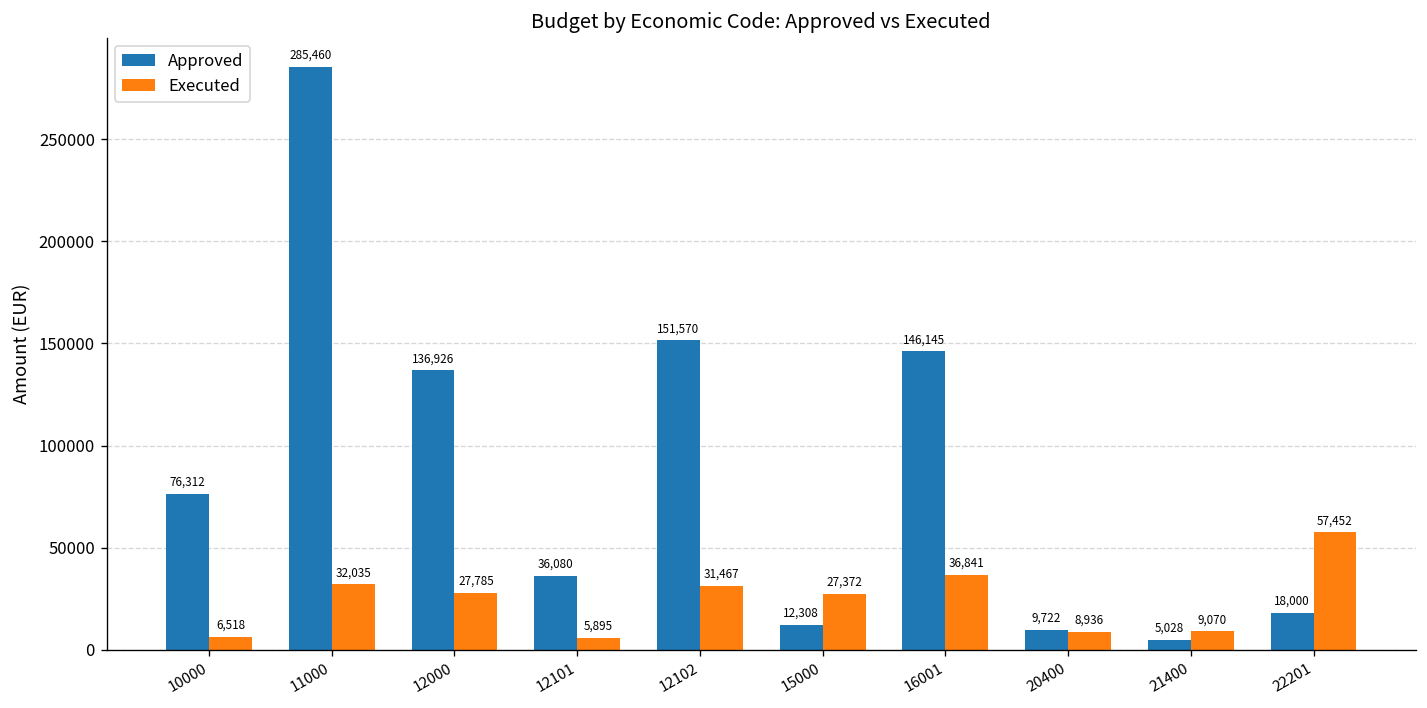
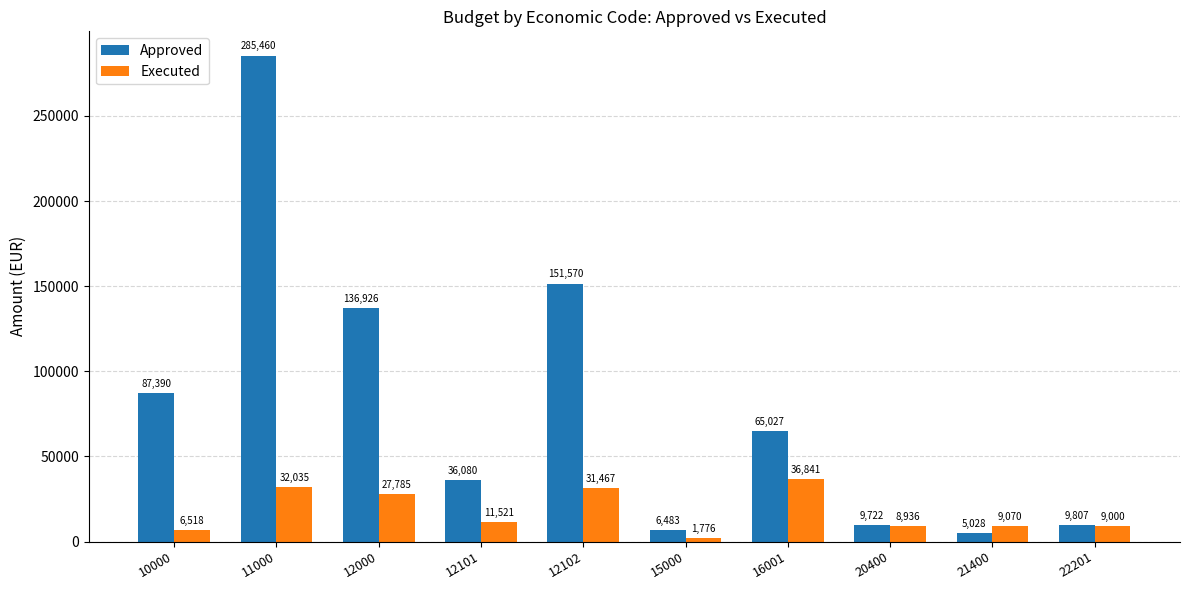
Approved, 10000: 76,312 -> 87,390
Executed, 12101: 5,895 -> 11,521
Approved, 15000: 12,308 -> 6,483
Executed, 15000: 27,372 -> 1,776
Approved, 16001: 146,145 -> 65,027
Approved, 22201: 18,000 -> 9,807
Executed, 22201: 57,452 -> 9,000
